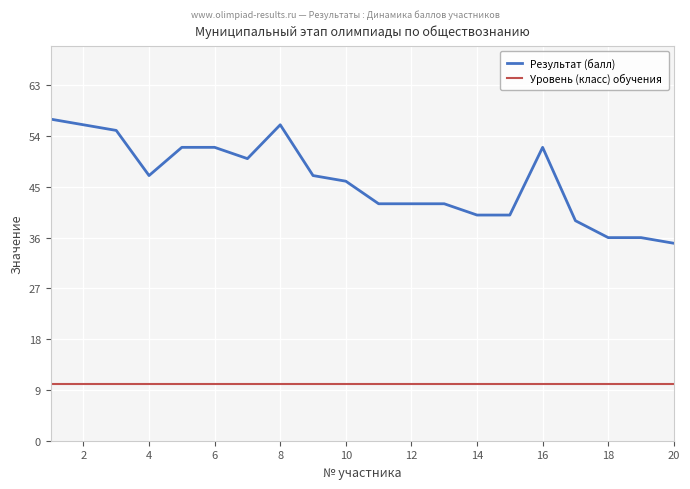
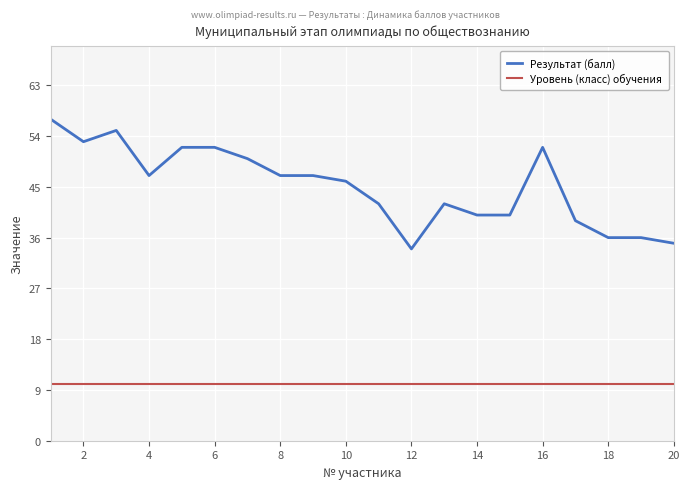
Результат (балл), 2: 56 -> 53
Результат (балл), 8: 56 -> 47
Результат (балл), 12: 42 -> 34
